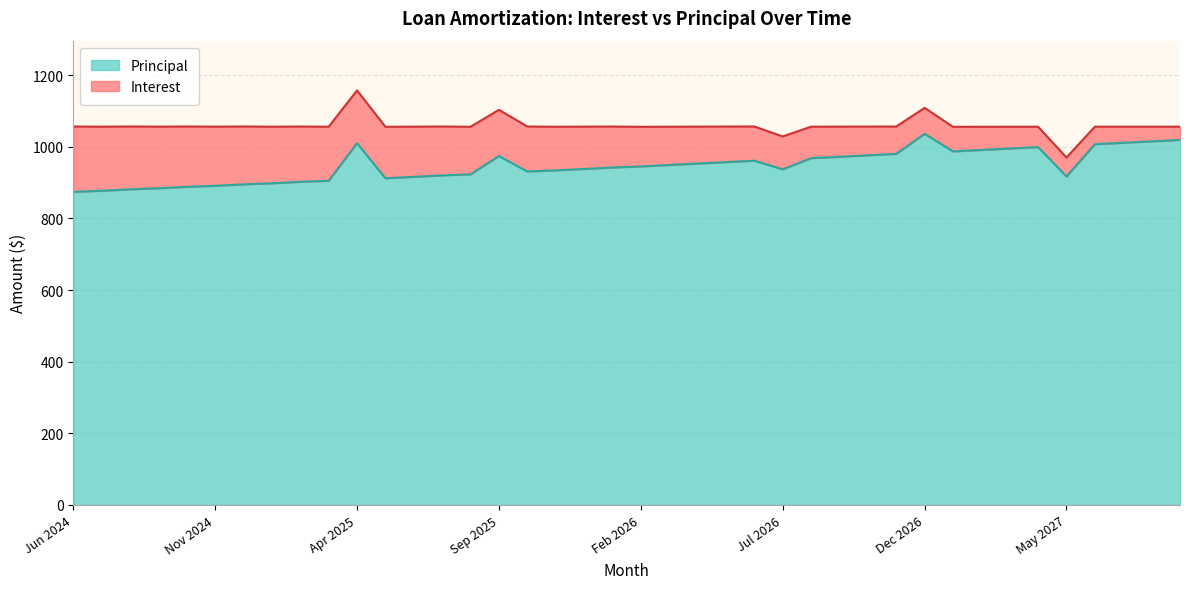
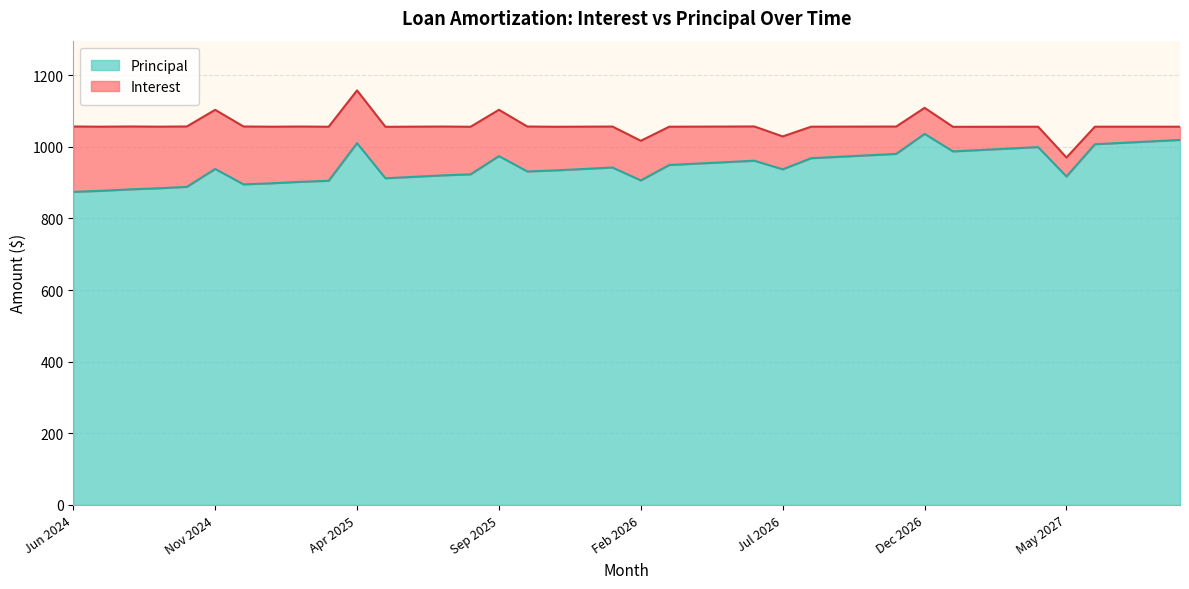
Principal, Nov 2024: 890 -> 940
Principal, Feb 2026: 950 -> 910
